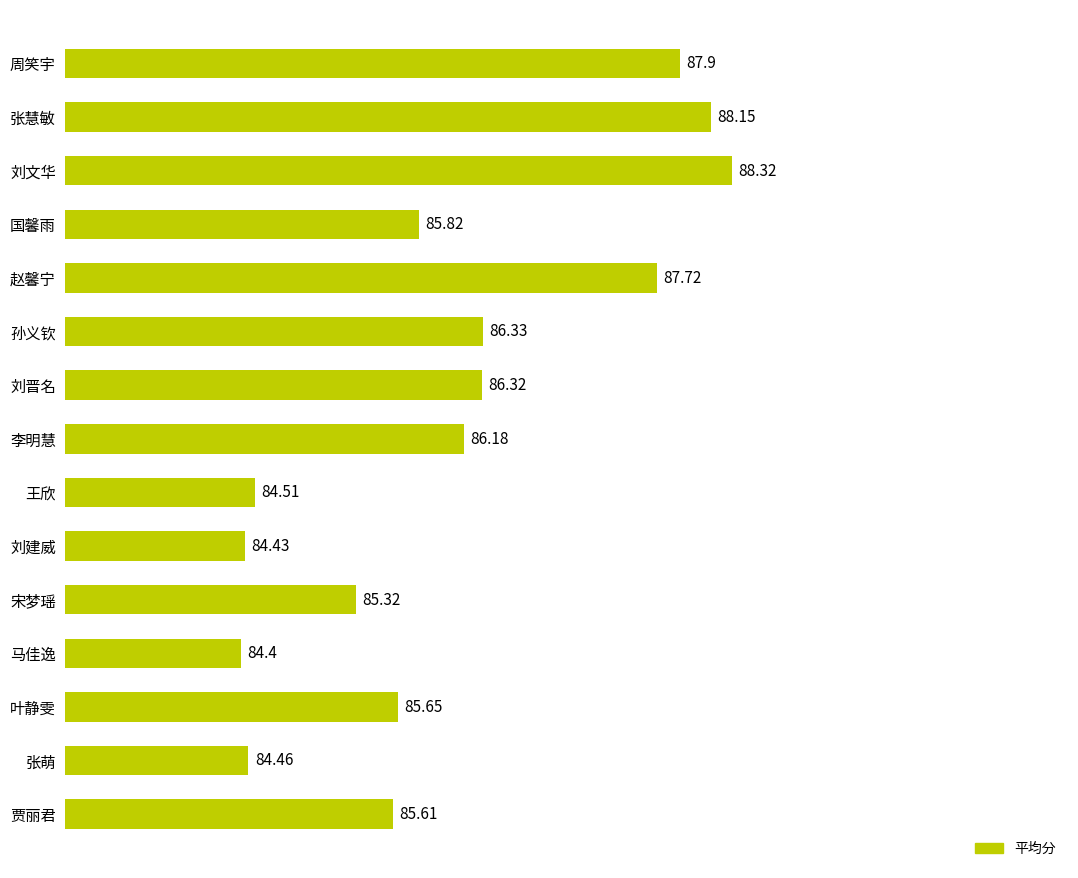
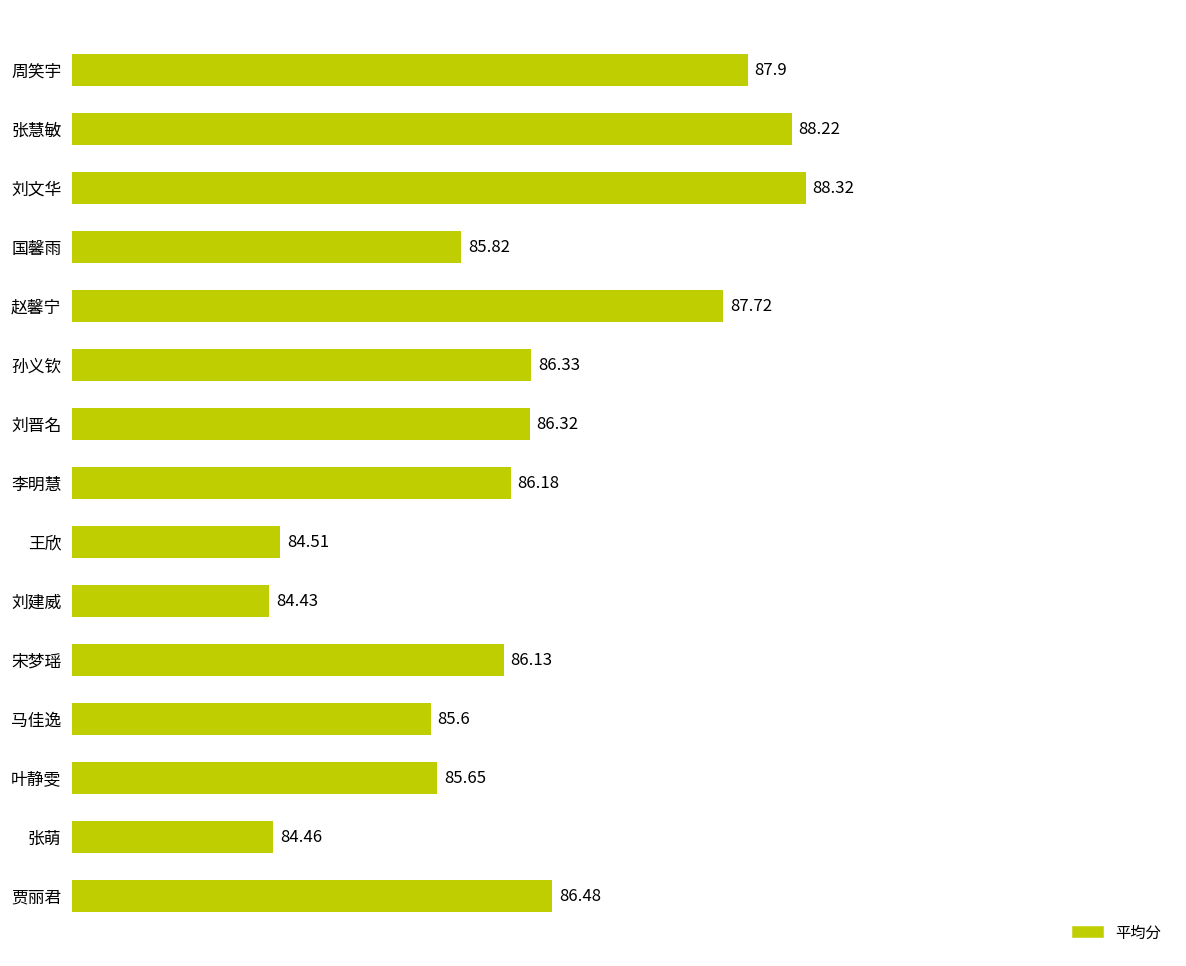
张慧敏: 88.15 -> 88.22
宋梦瑶: 85.32 -> 86.13
马佳逸: 84.4 -> 85.6
贾丽君: 85.61 -> 86.48
